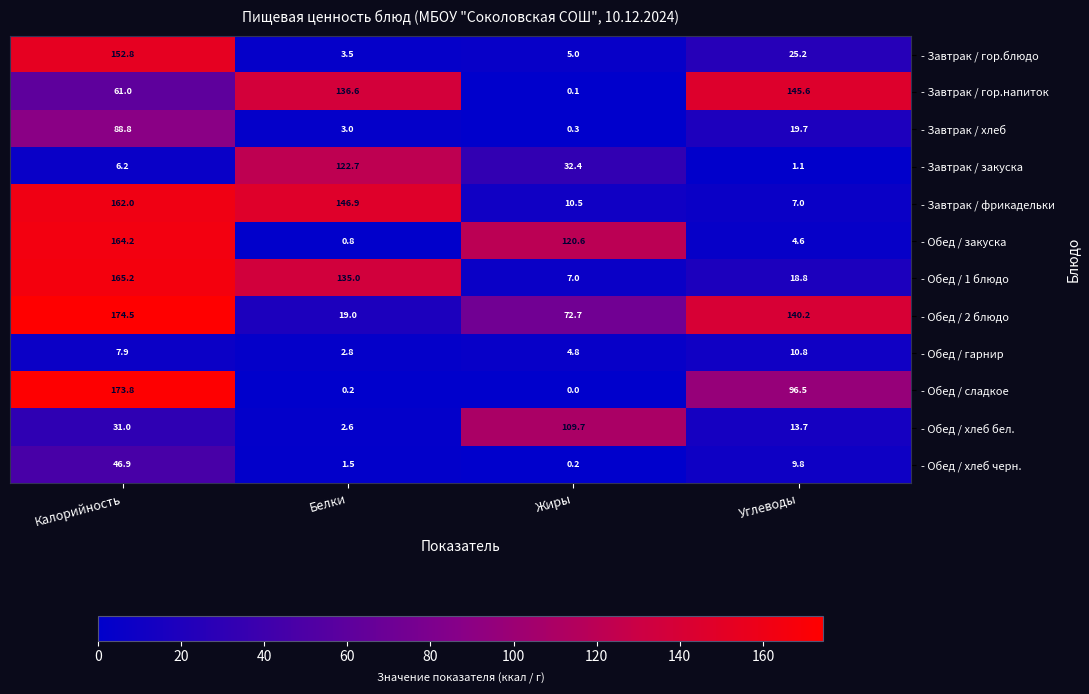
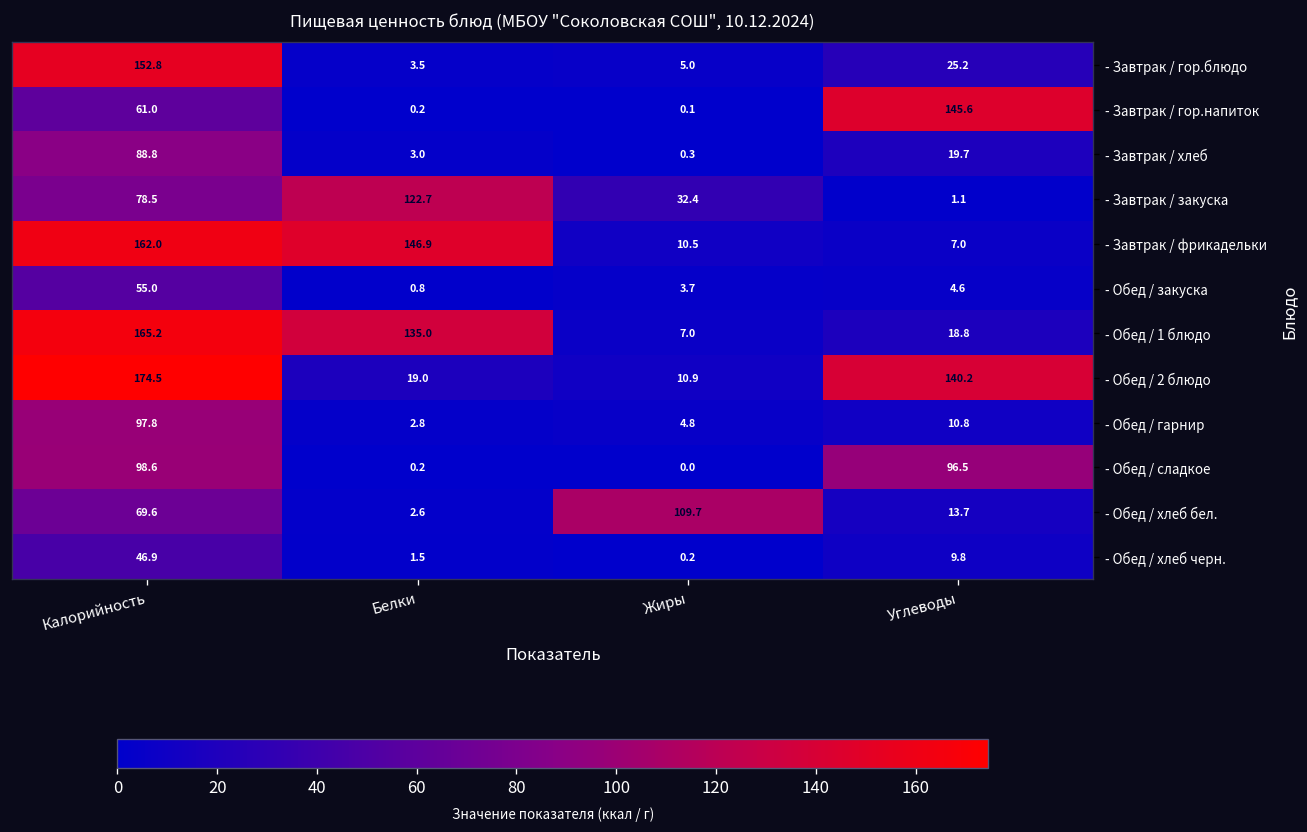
- Завтрак / гор.напиток, Белки: 136.6 -> 0.2
- Завтрак / закуска, Калорийность: 6.2 -> 78.5
- Обед / закуска, Калорийность: 164.2 -> 55.0
- Обед / закуска, Жиры: 120.6 -> 3.7
- Обед / 2 блюдо, Жиры: 72.7 -> 10.9
- Обед / гарнир, Калорийность: 7.9 -> 97.8
- Обед / сладкое, Калорийность: 173.8 -> 98.6
- Обед / хлеб бел., Калорийность: 31.0 -> 69.6
